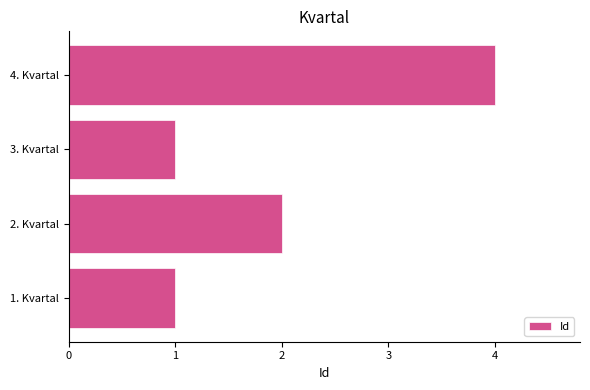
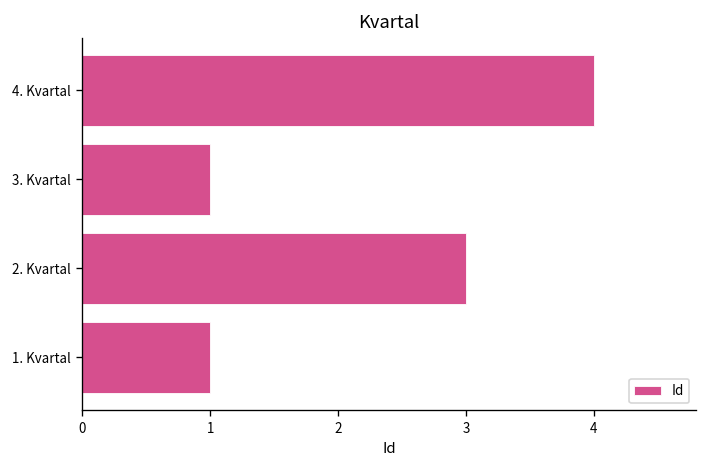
2. Kvartal: 2 -> 3
